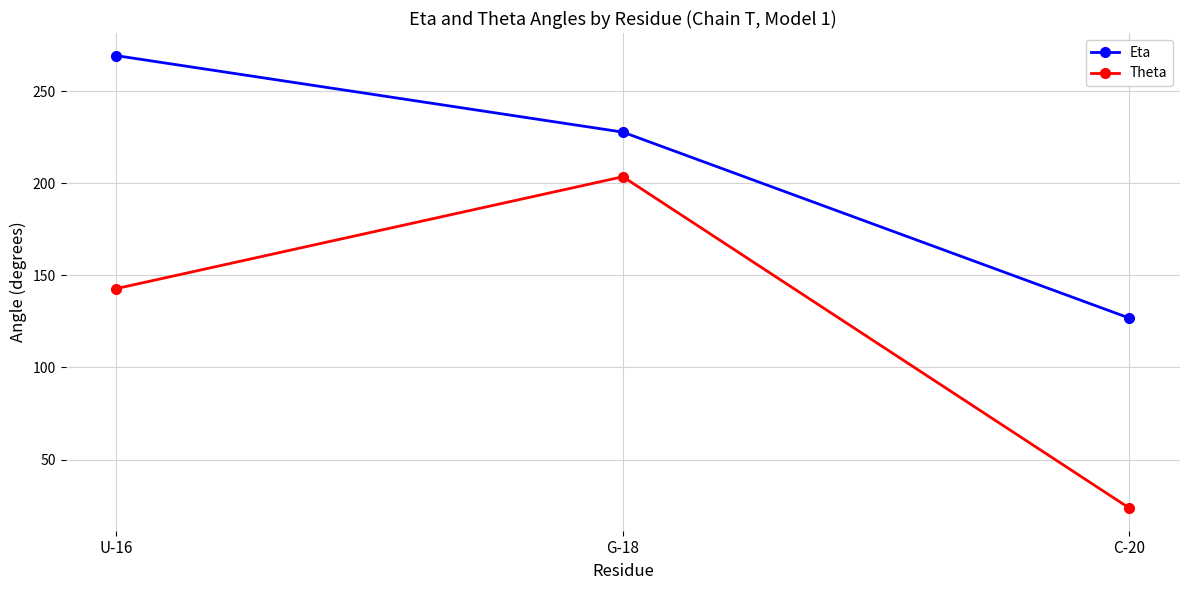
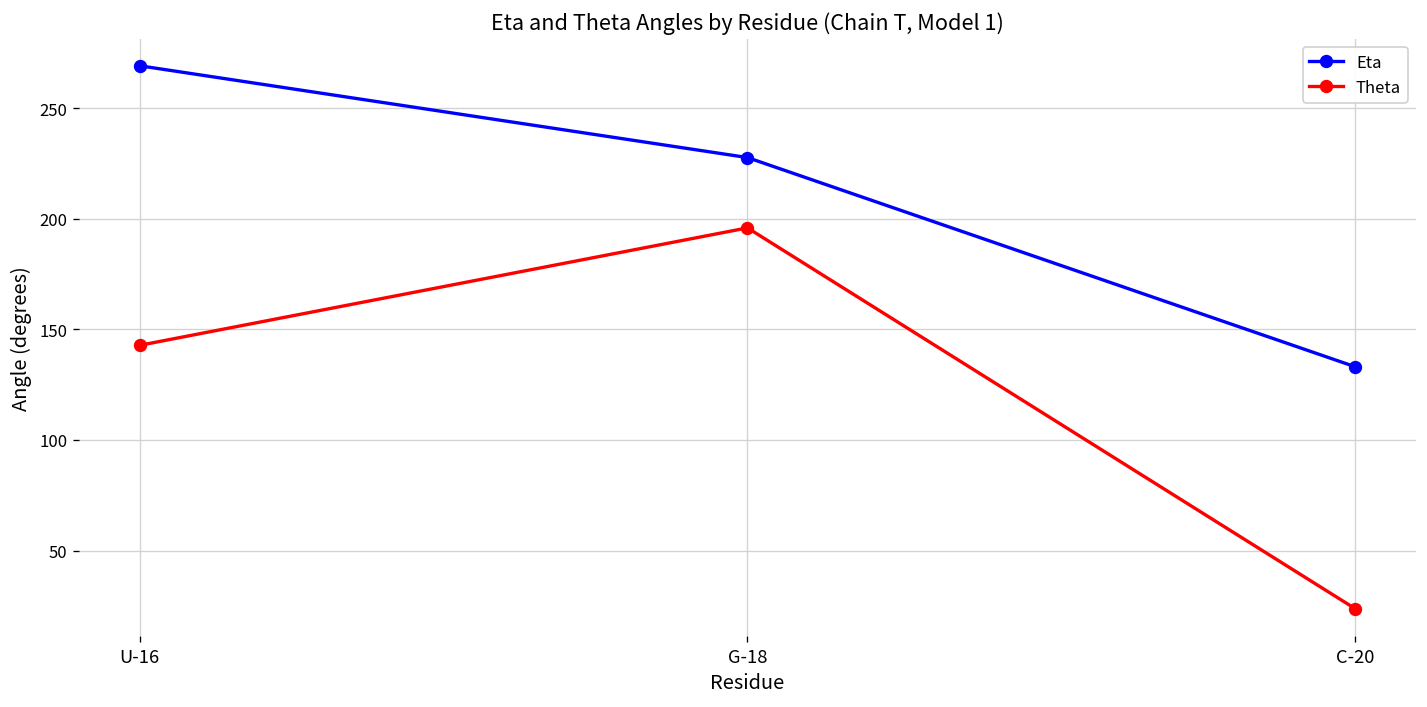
Theta, G-18: 204 -> 196
Eta, C-20: 127 -> 133
